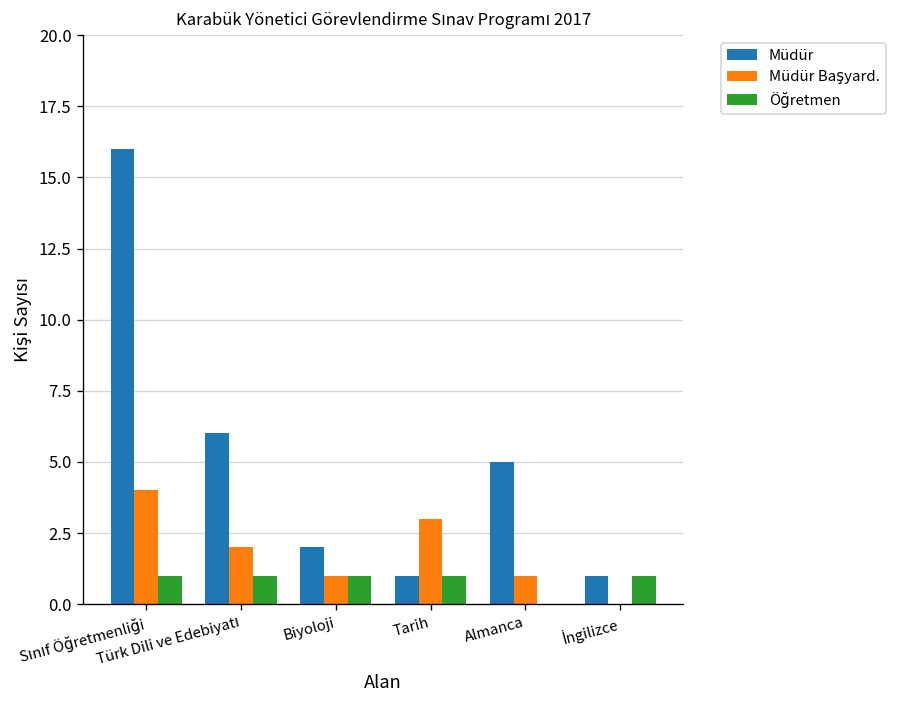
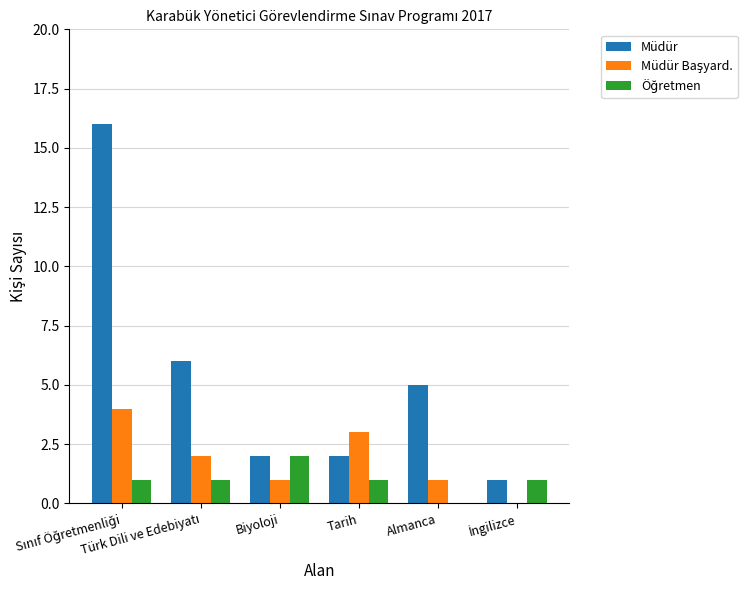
Öğretmen, Biyoloji: 1 -> 2
Müdür, Tarih: 1 -> 2
